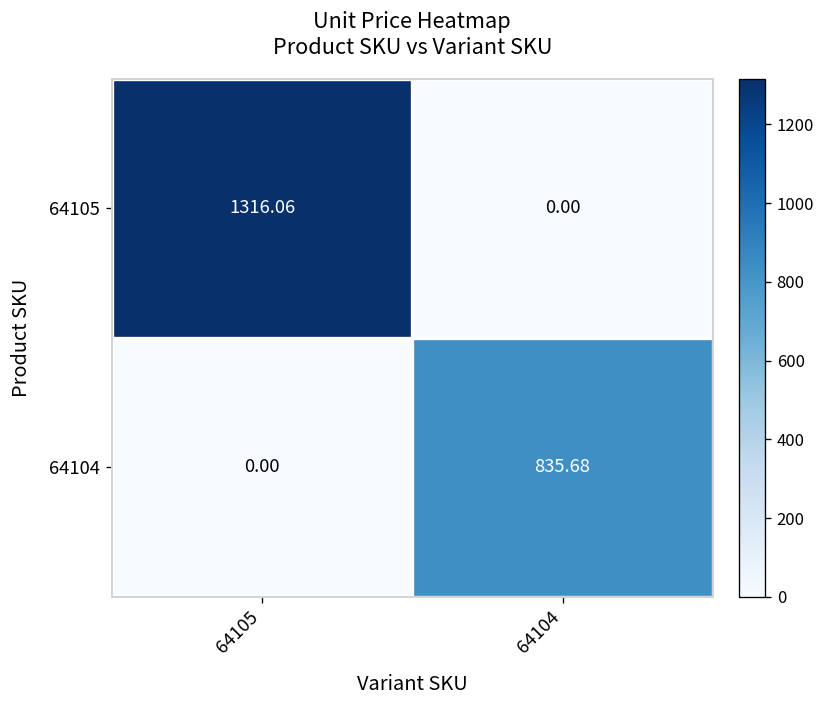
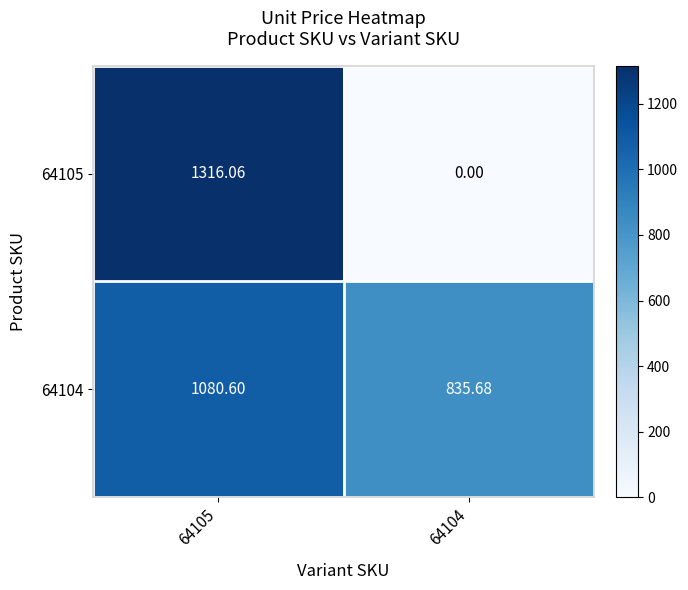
64104, 64105: 0.00 -> 1080.60
